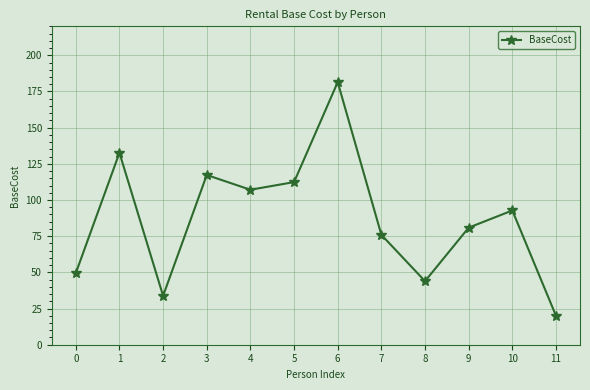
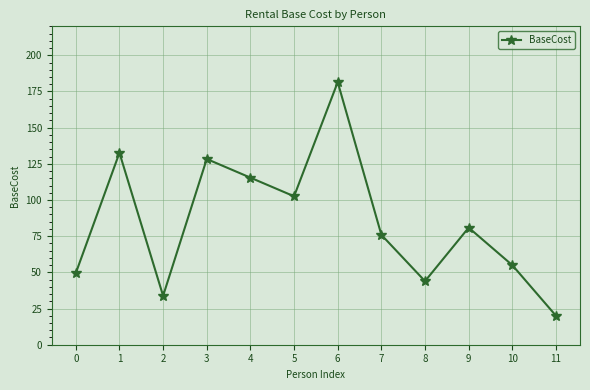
3: 117 -> 128
4: 107 -> 115
5: 112 -> 103
10: 93 -> 55
